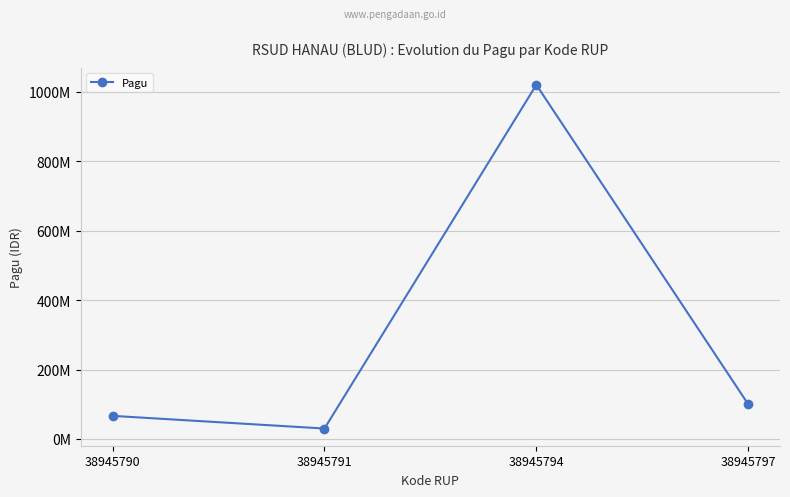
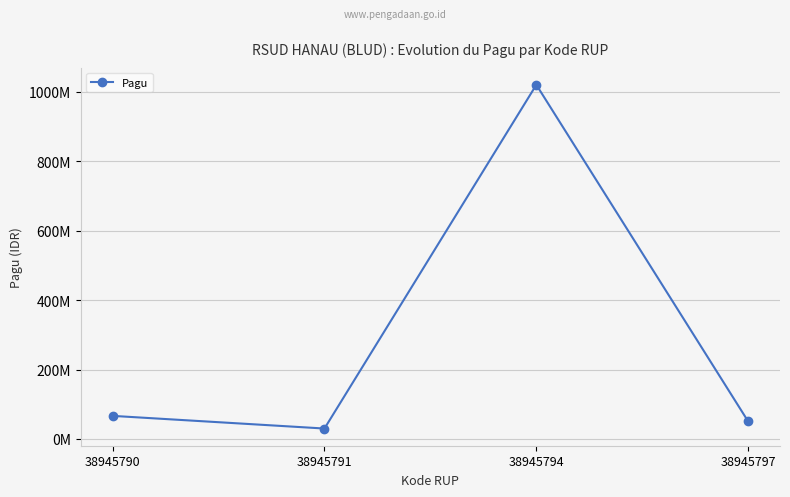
38945797: 100000000 -> 50000000
